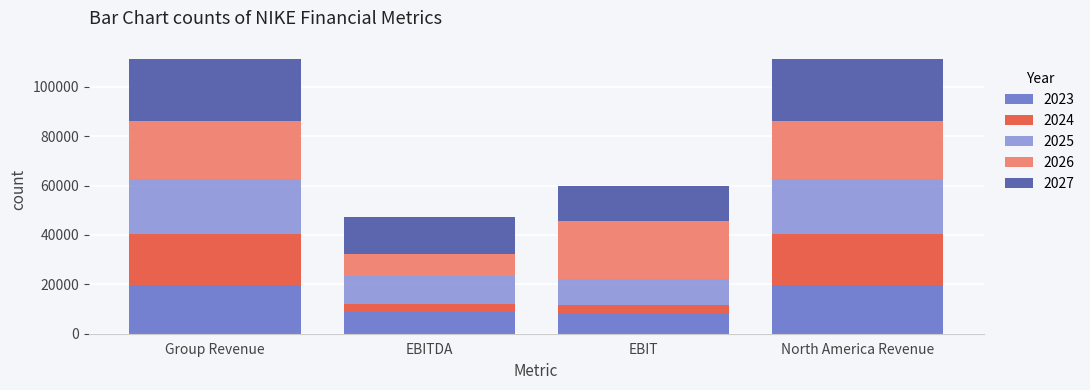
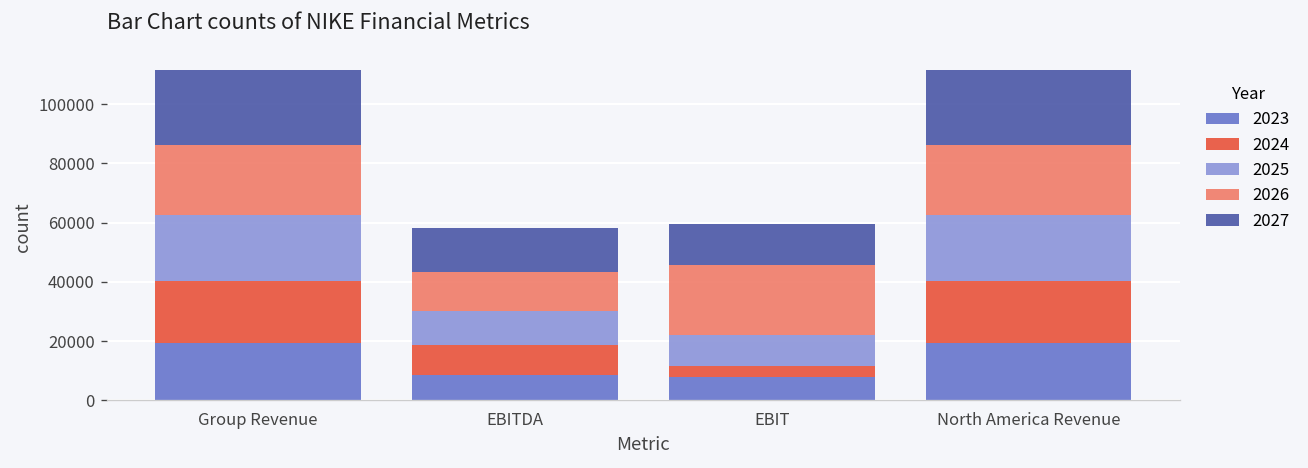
2024, EBITDA: 3000 -> 10000
2026, EBITDA: 9000 -> 13000
